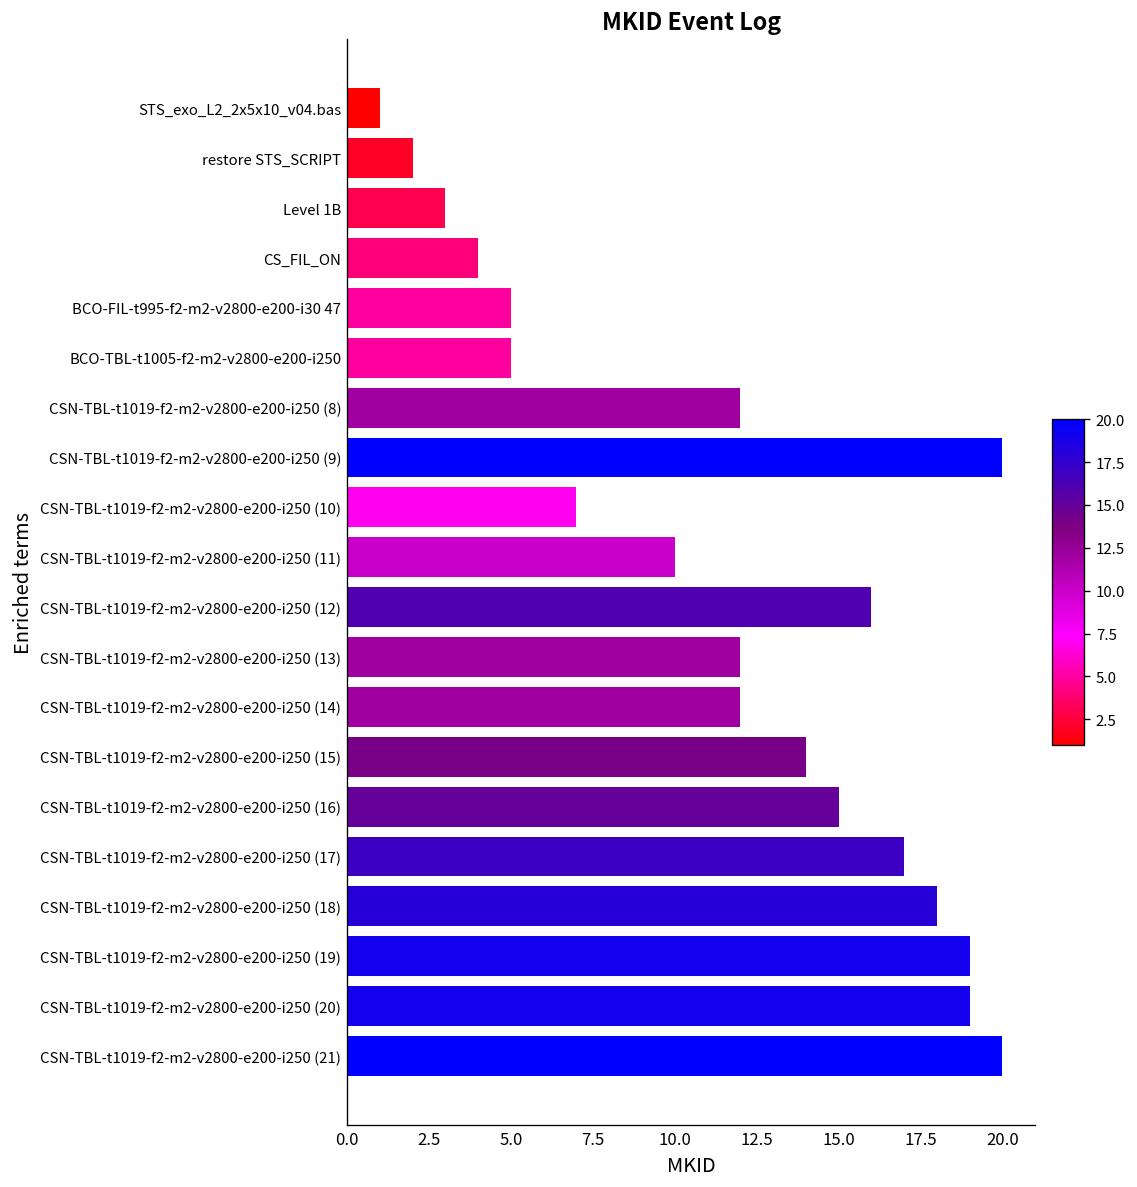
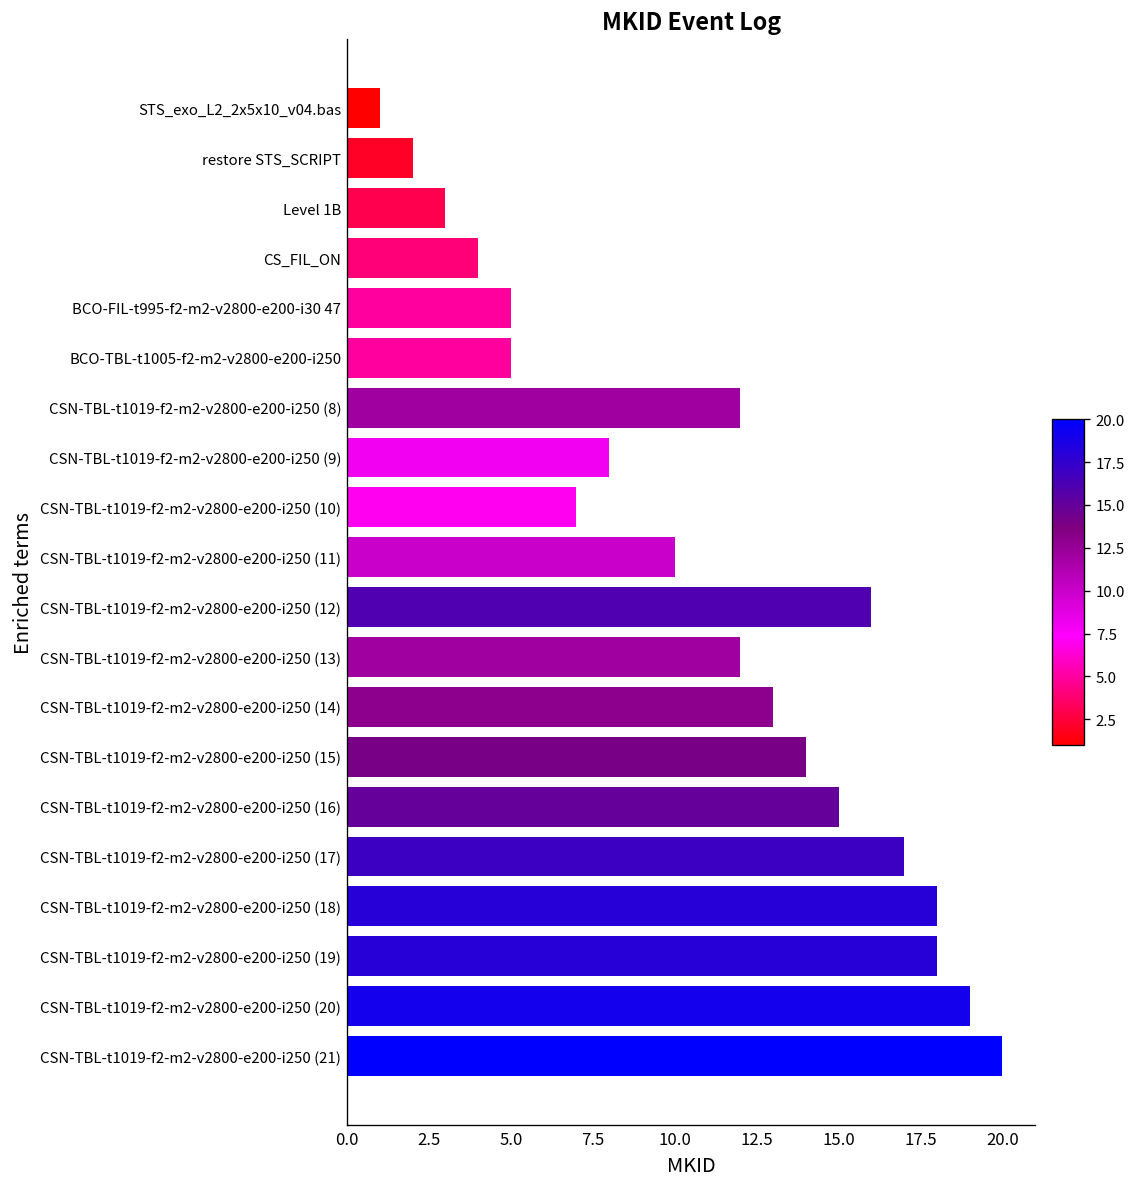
CSN-TBL-t1019-f2-m2-v2800-e200-i250 (9): 20 -> 8
CSN-TBL-t1019-f2-m2-v2800-e200-i250 (14): 12 -> 13
CSN-TBL-t1019-f2-m2-v2800-e200-i250 (19): 19 -> 18
